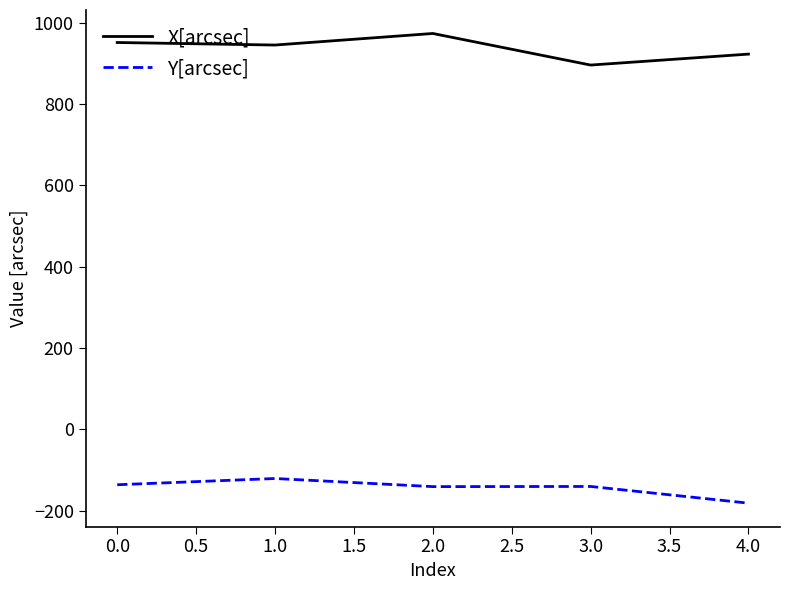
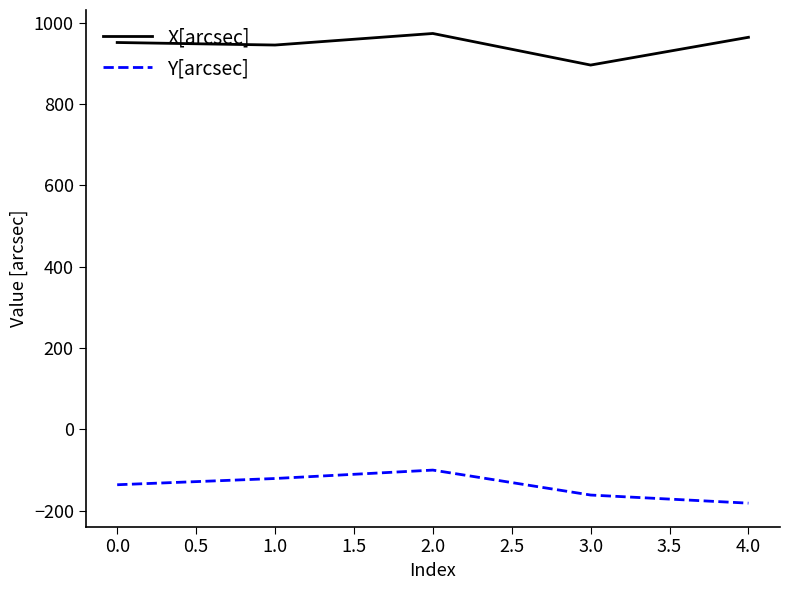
Y[arcsec], 2.0: -140 -> -100
Y[arcsec], 3.0: -140 -> -160
X[arcsec], 4.0: 920 -> 960
